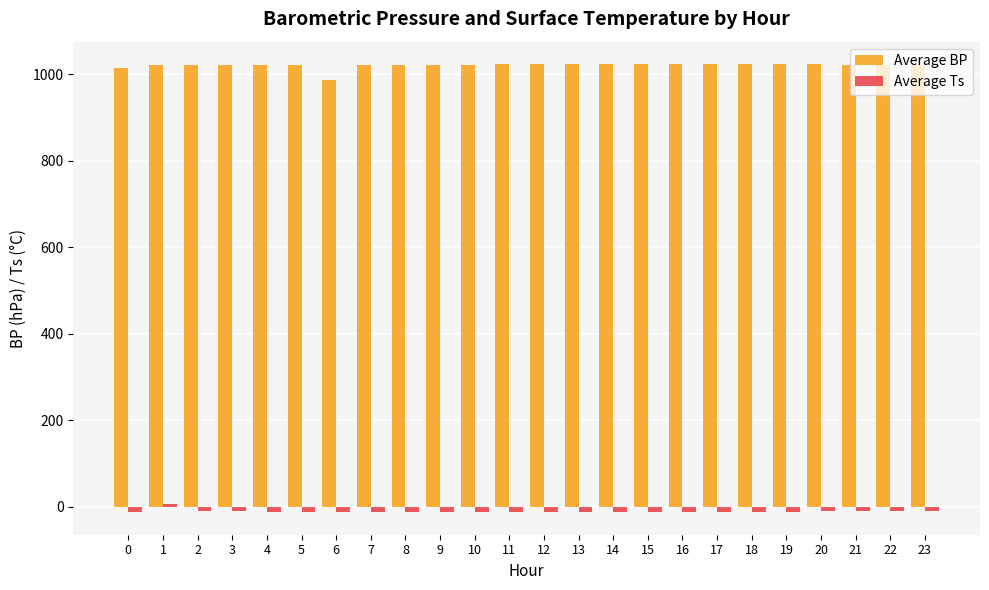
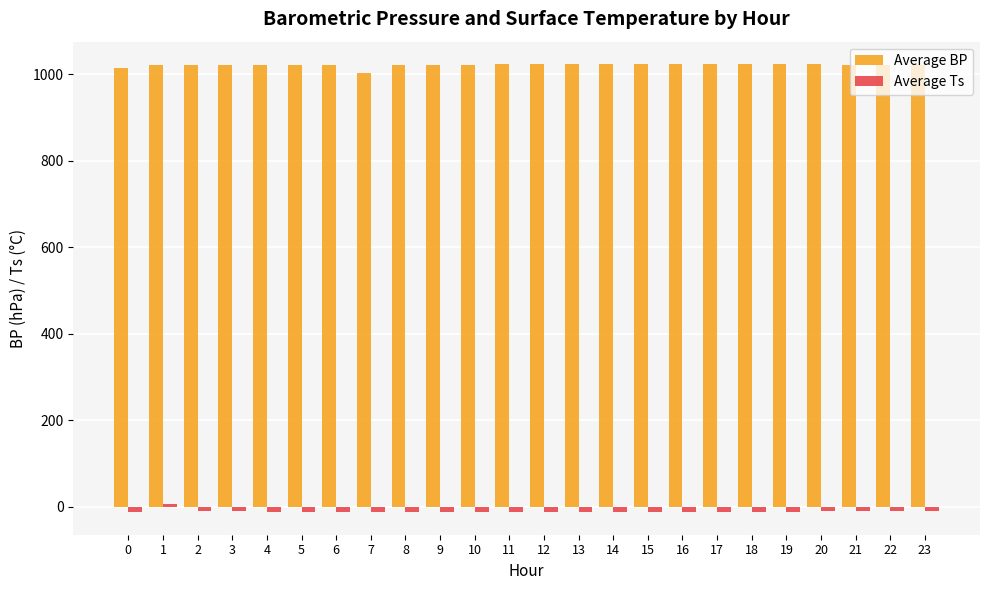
Average BP, 6: 990 -> 1020
Average BP, 7: 1020 -> 1000
